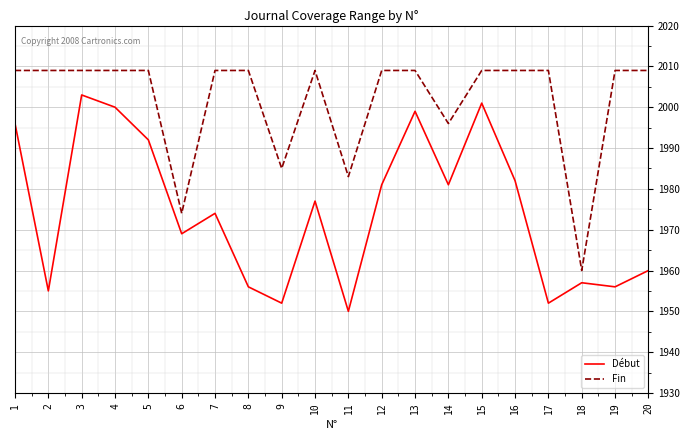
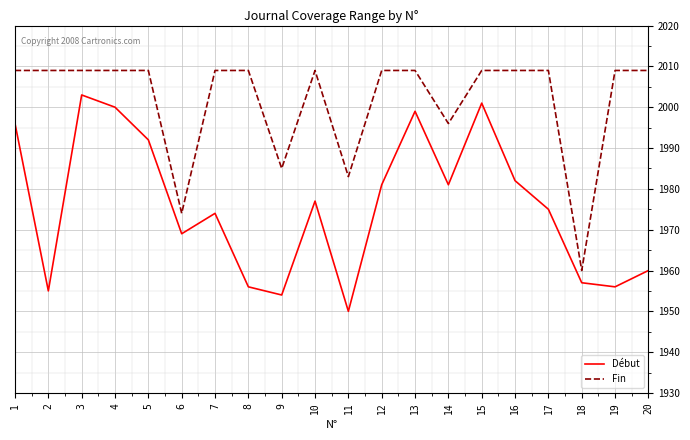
Début, 9: 1952 -> 1954
Début, 17: 1952 -> 1975
